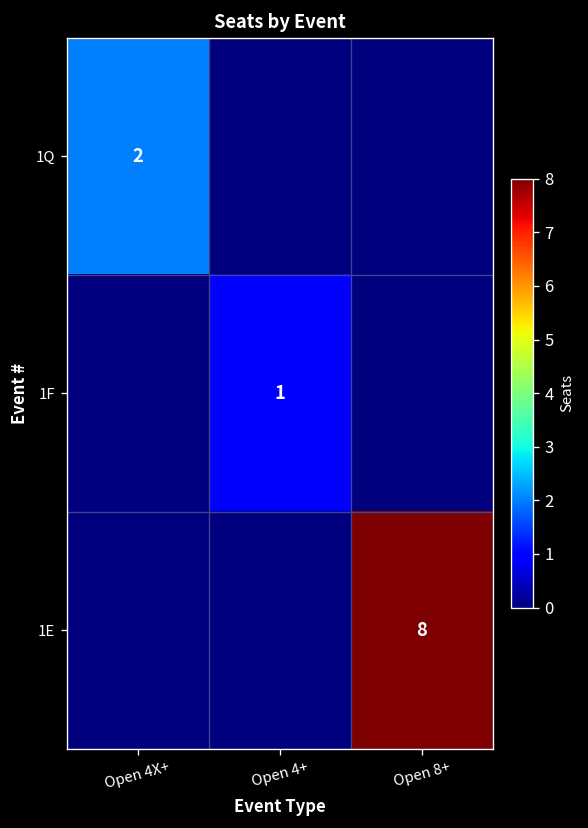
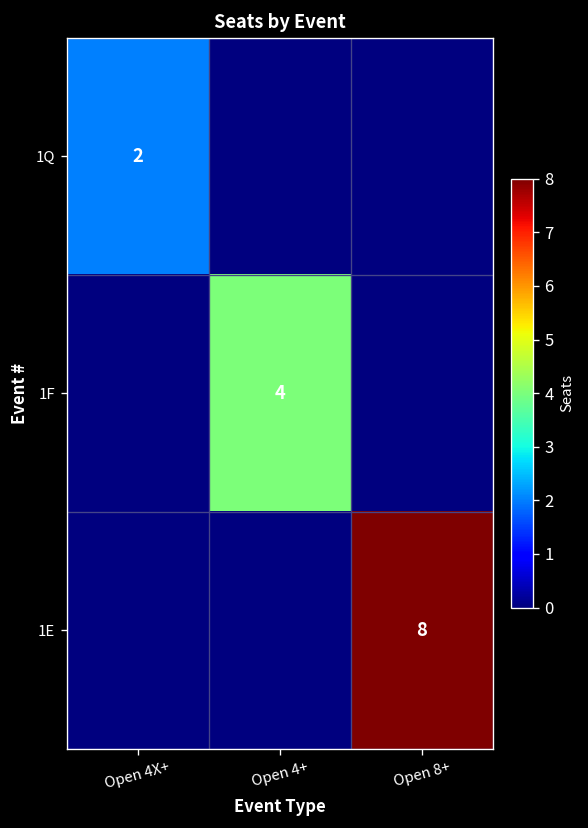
1F, Open 4+: 1 -> 4
